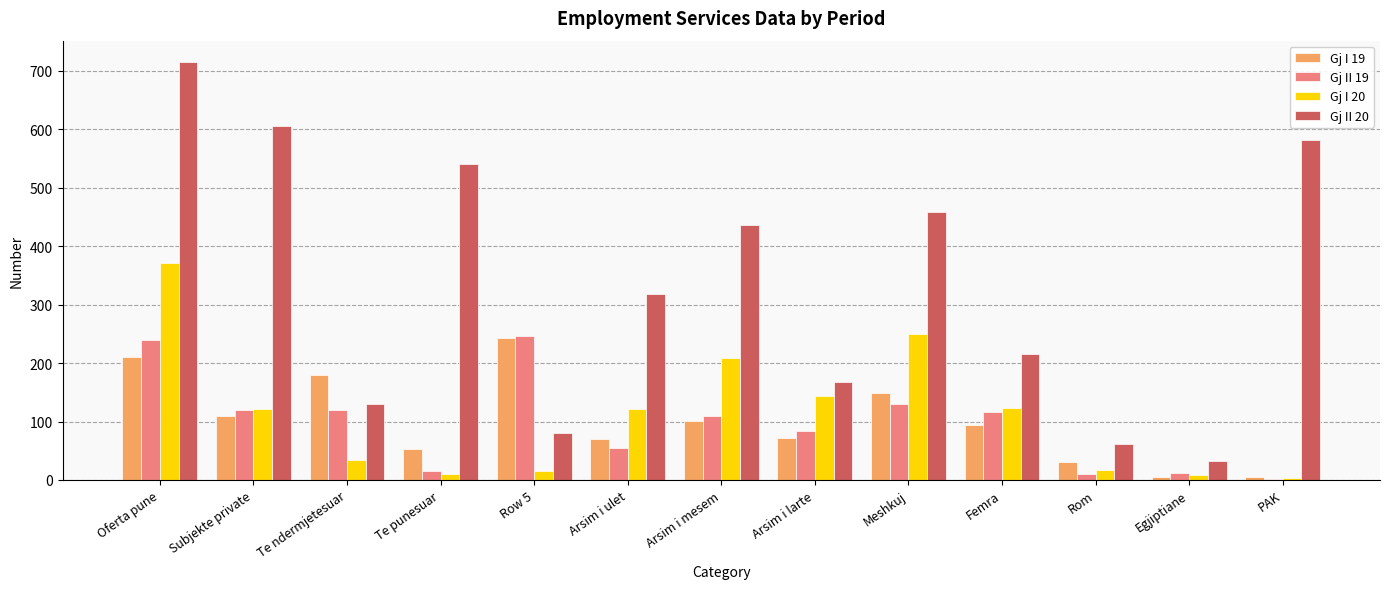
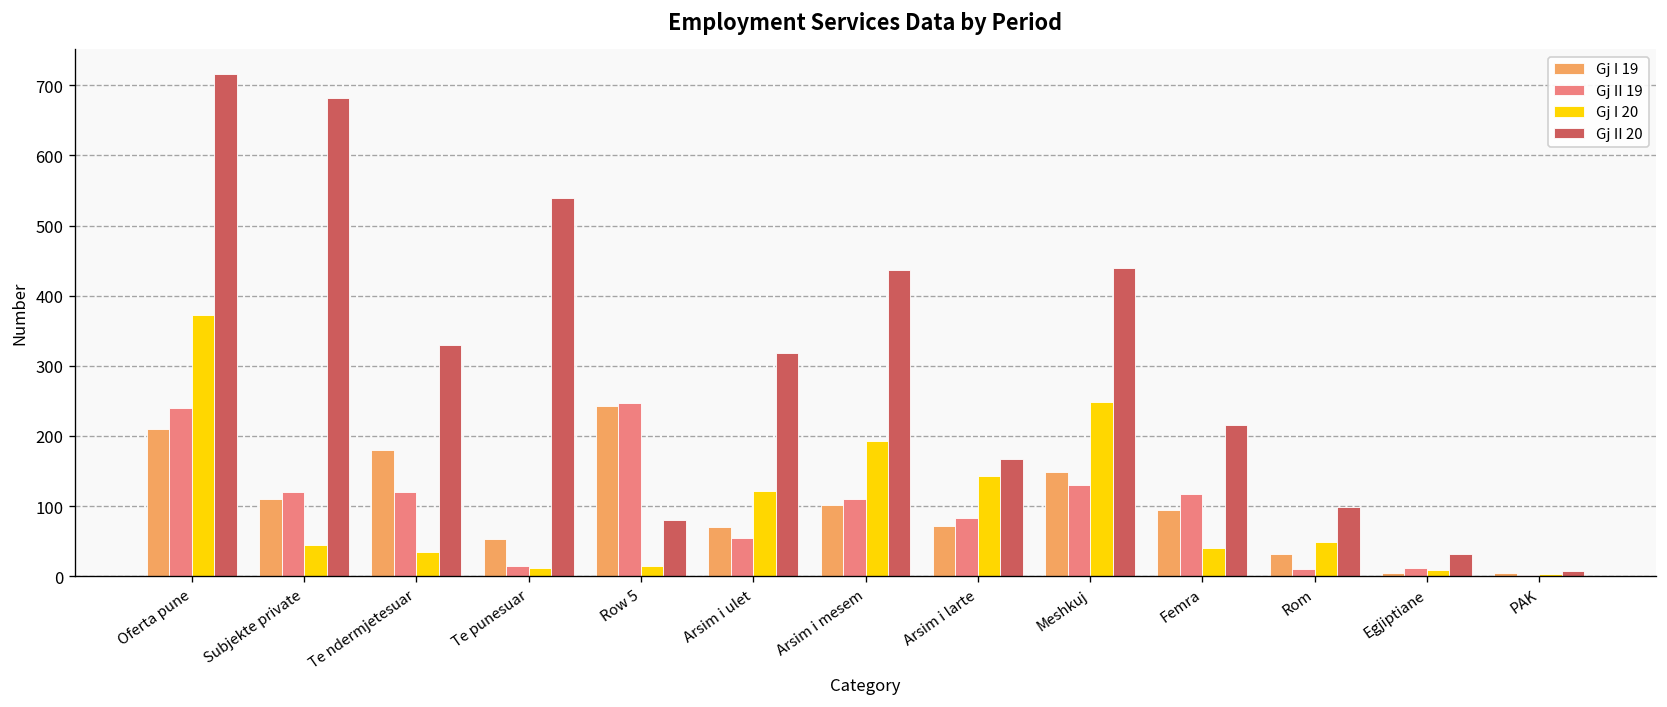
Gj I 20, Subjekte private: 120 -> 50
Gj II 20, Subjekte private: 610 -> 680
Gj II 20, Te ndermjetesuar: 130 -> 330
Gj I 20, Arsim i mesem: 210 -> 190
Gj II 20, Meshkuj: 460 -> 440
Gj I 20, Femra: 120 -> 40
Gj I 20, Rom: 20 -> 50
Gj II 20, Rom: 60 -> 100
Gj II 20, PAK: 580 -> 10
